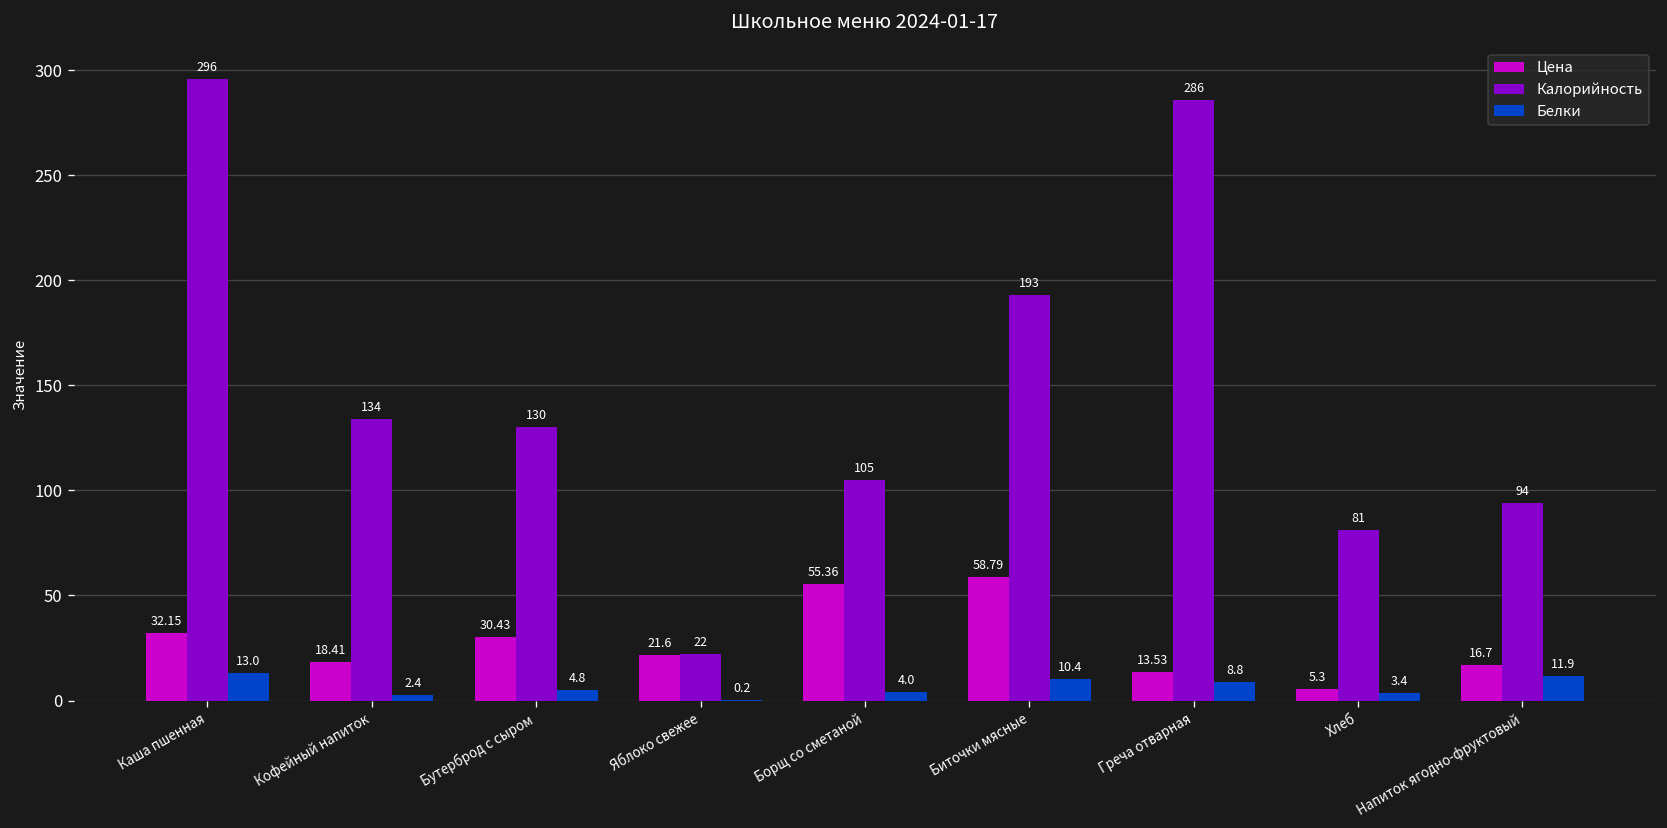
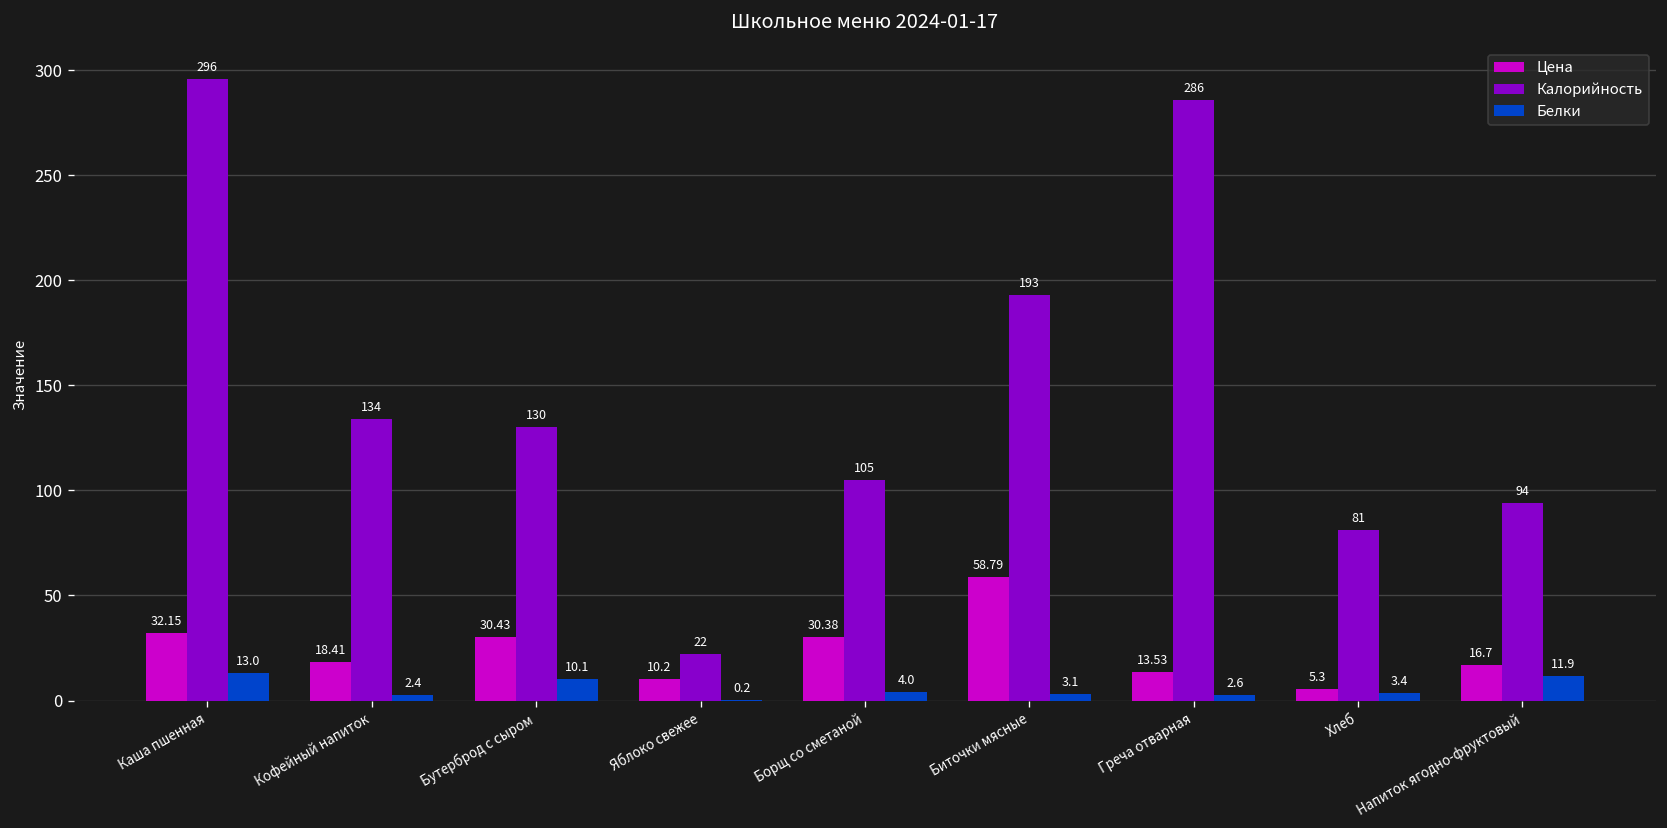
Белки, Бутерброд с сыром: 4.8 -> 10.1
Цена, Яблоко свежее: 21.6 -> 10.2
Цена, Борщ со сметаной: 55.36 -> 30.38
Белки, Биточки мясные: 10.4 -> 3.1
Белки, Греча отварная: 8.8 -> 2.6
